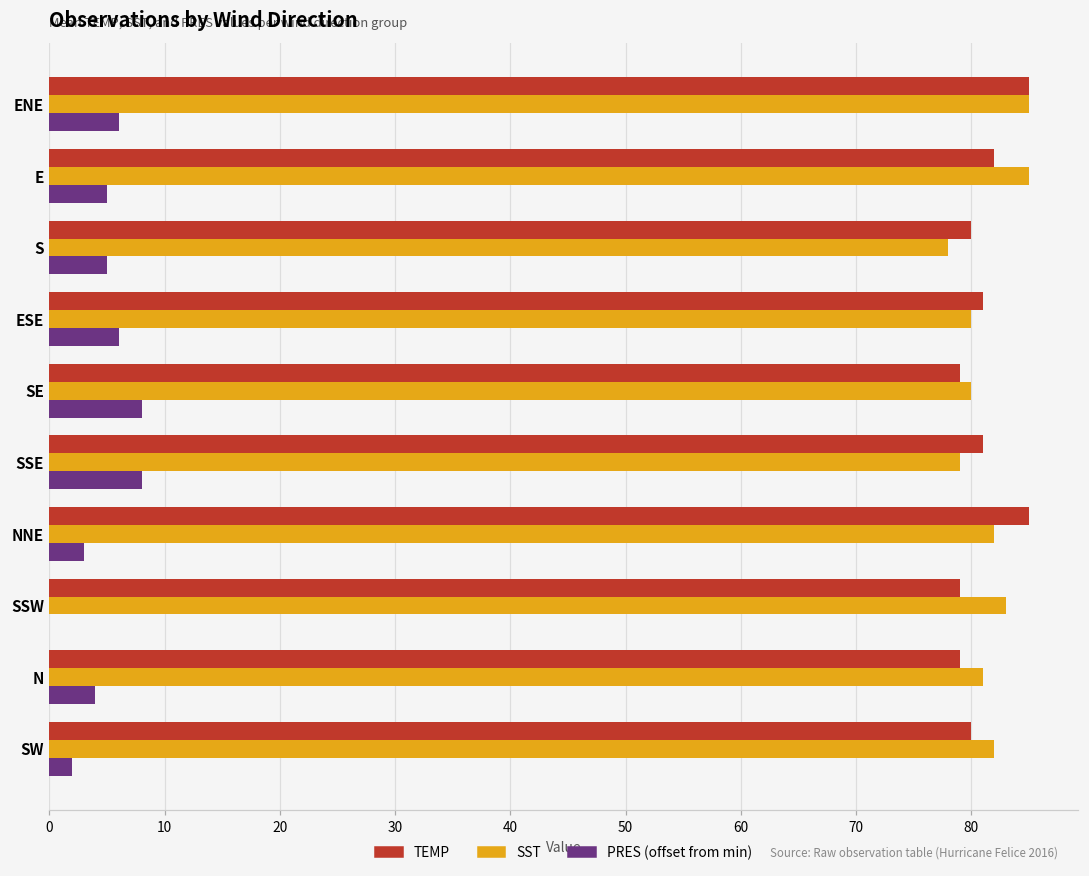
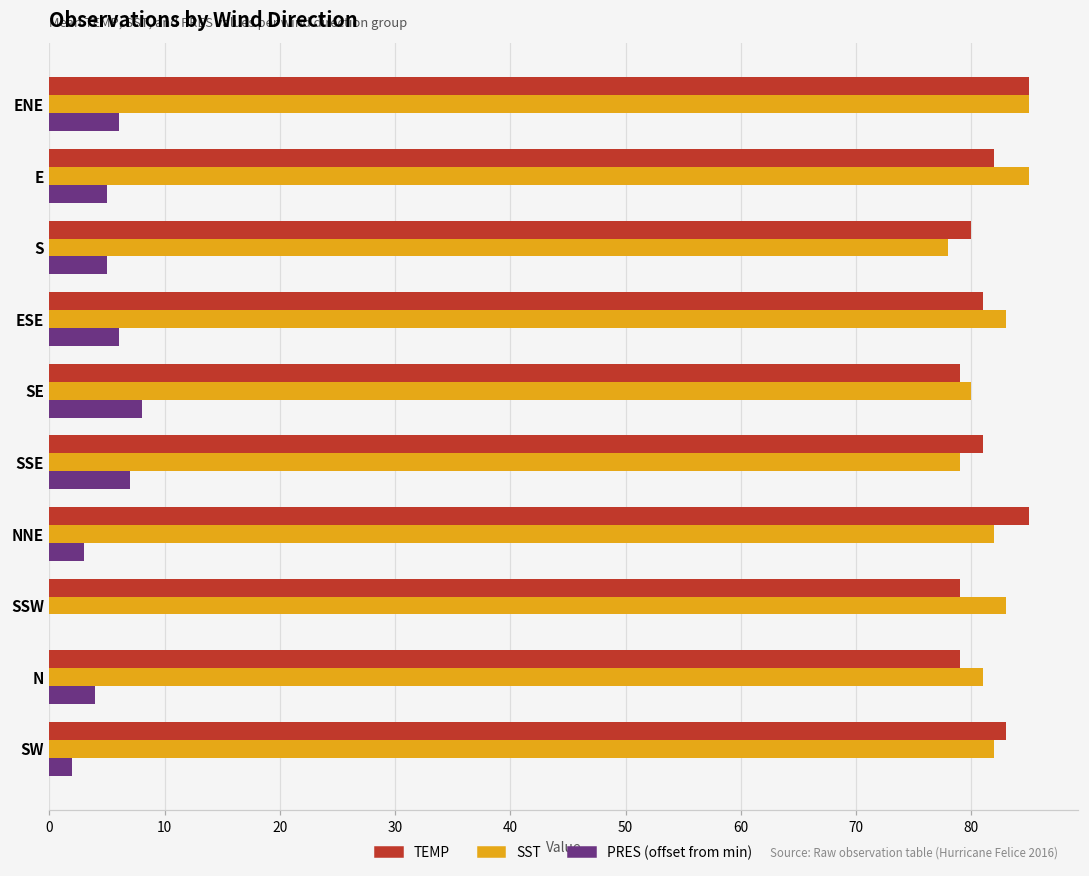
SST, ESE: 80 -> 83
PRES (offset from min), SSE: 8.0 -> 7.0
TEMP, SW: 80 -> 83
